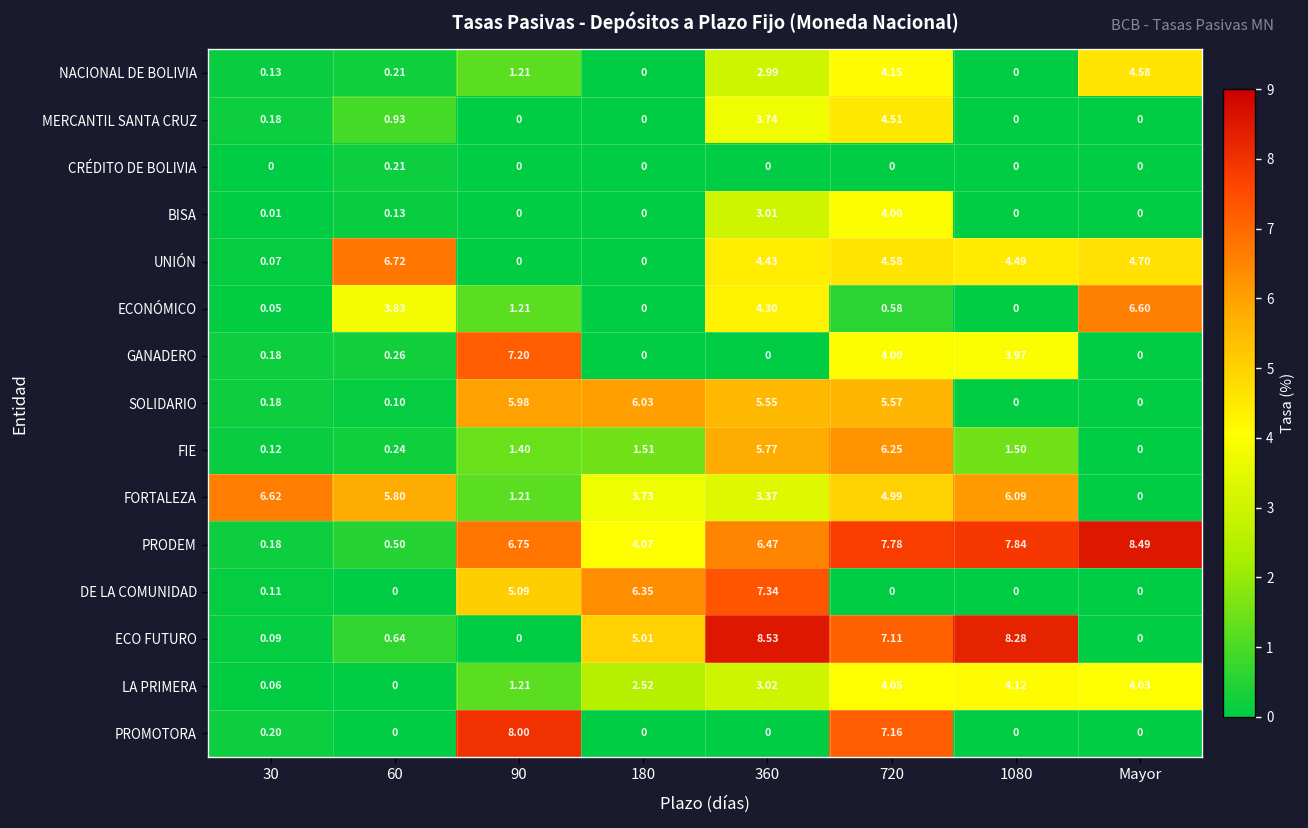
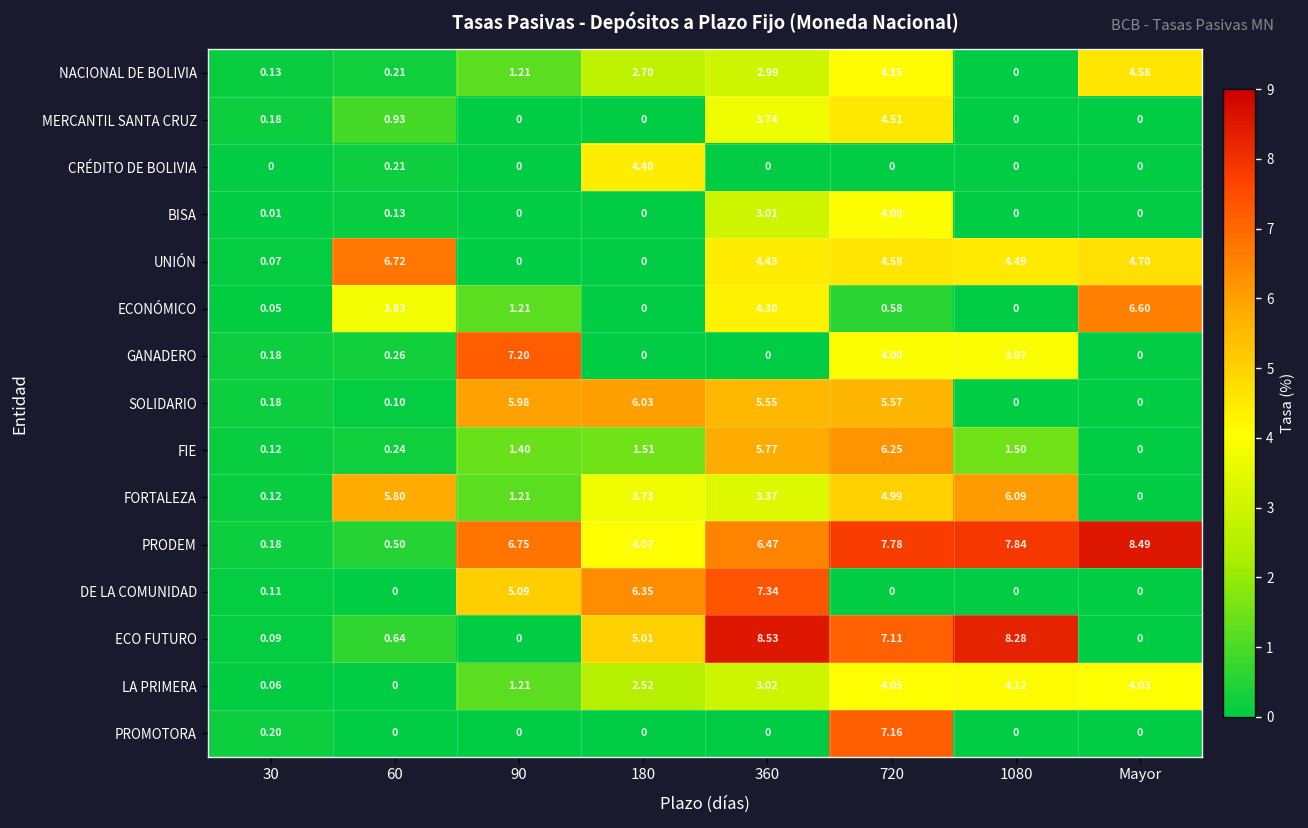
NACIONAL DE BOLIVIA, 180: 0 -> 2.70
CRÉDITO DE BOLIVIA, 180: 0 -> 4.40
FORTALEZA, 30: 6.62 -> 0.12
PROMOTORA, 90: 8.00 -> 0
